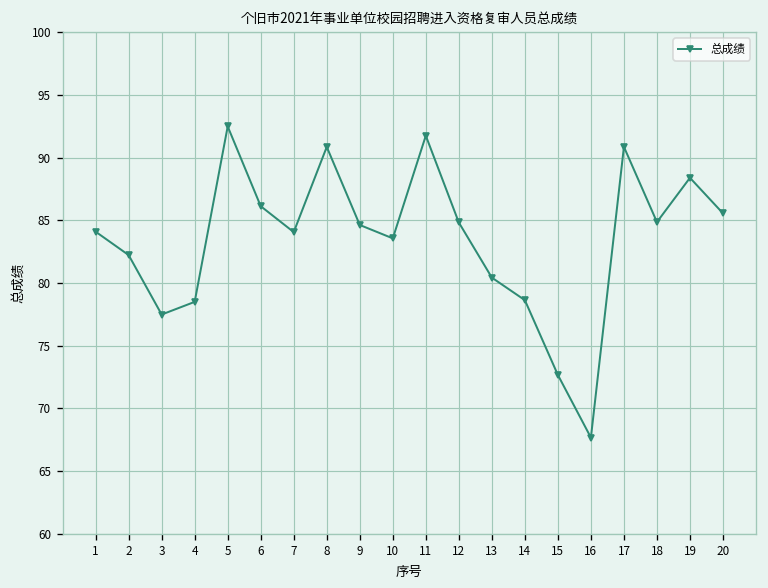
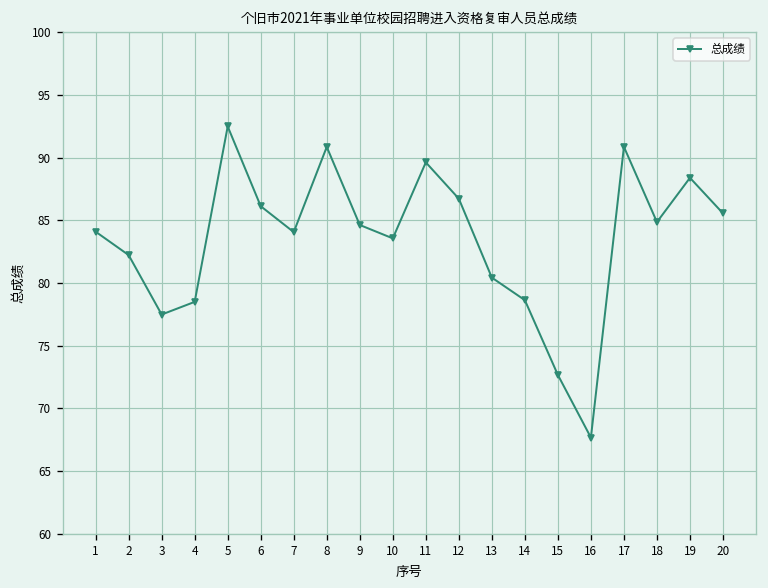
11: 91.8 -> 89.6
12: 84.8 -> 86.7
